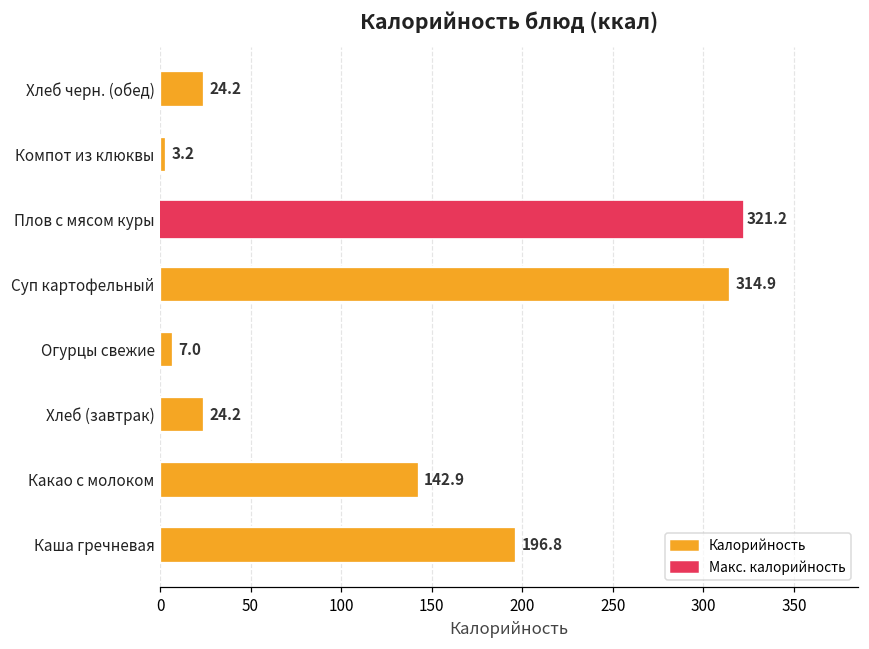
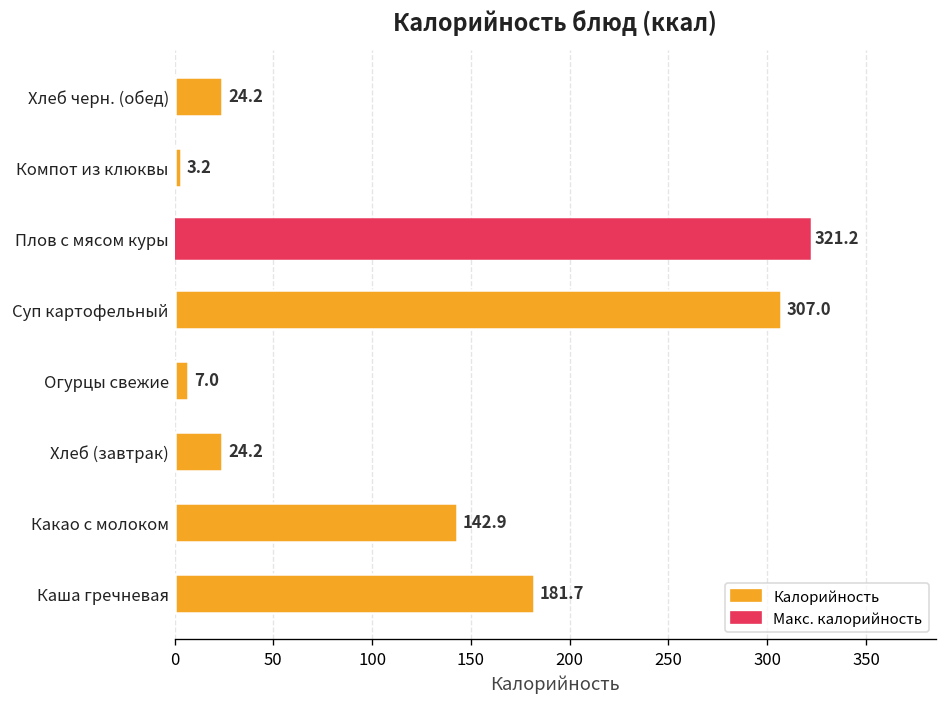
Суп картофельный: 314.9 -> 307.0
Каша гречневая: 196.8 -> 181.7
